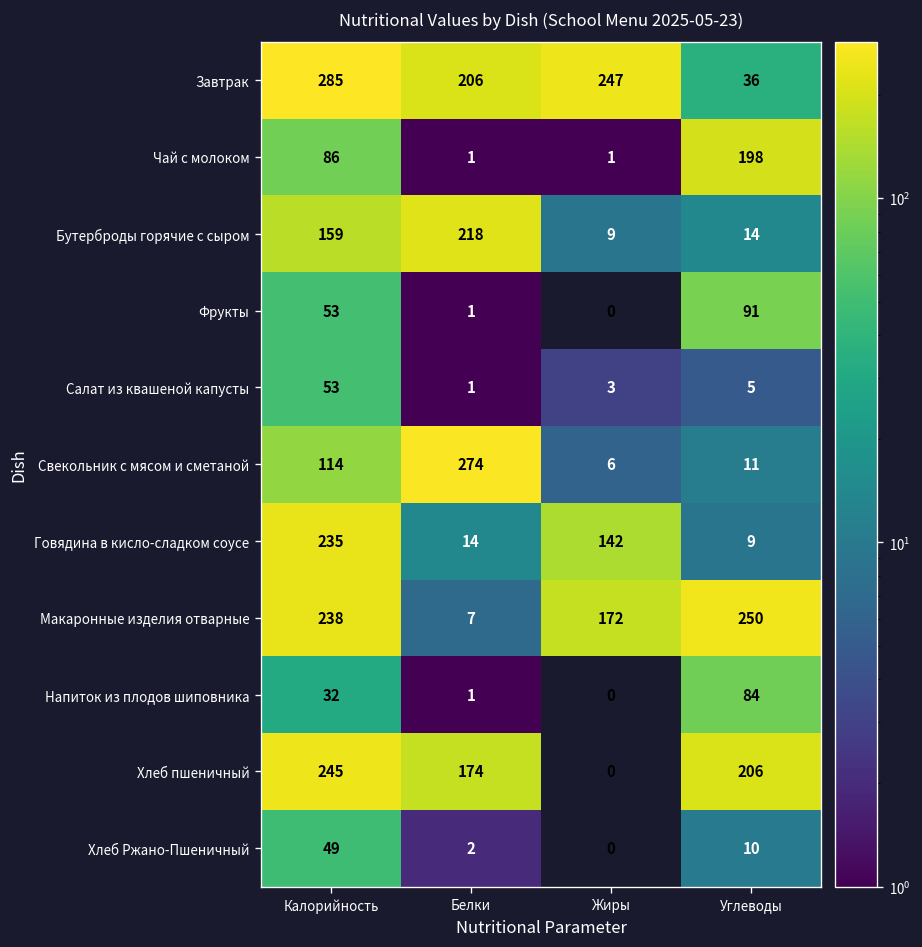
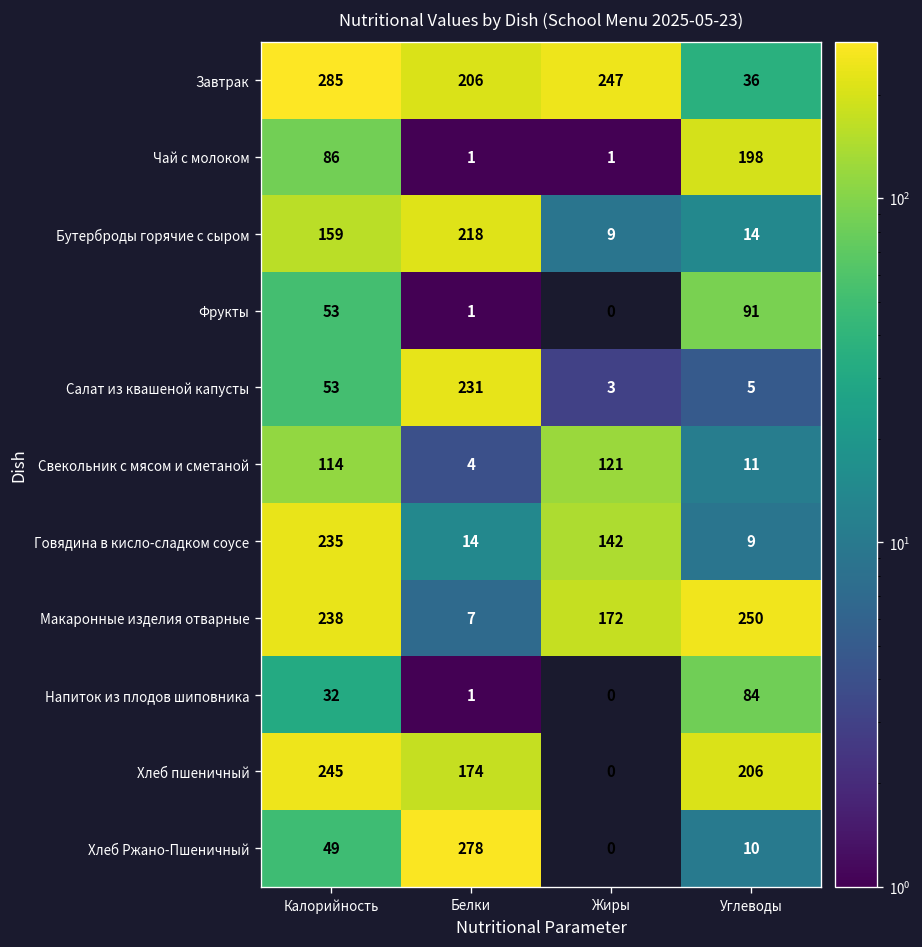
Салат из квашеной капусты, Белки: 1 -> 231
Свекольник с мясом и сметаной, Белки: 274 -> 4
Свекольник с мясом и сметаной, Жиры: 6 -> 121
Хлеб Ржано-Пшеничный, Белки: 2 -> 278
